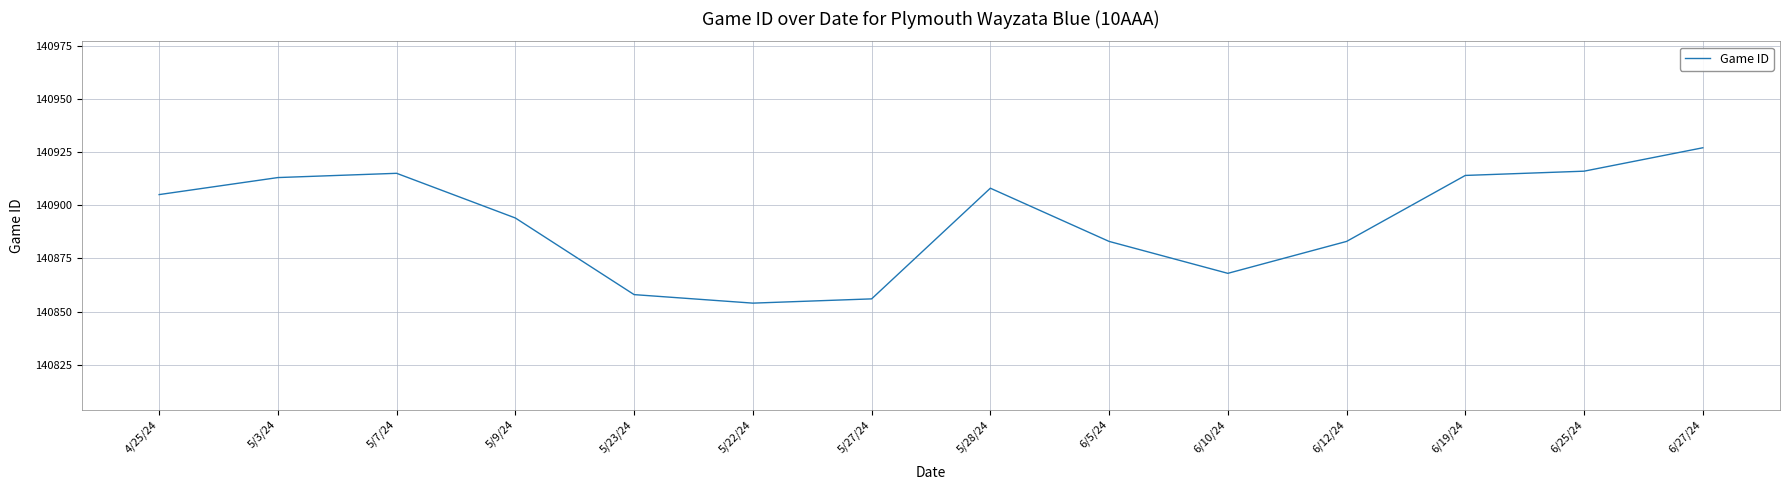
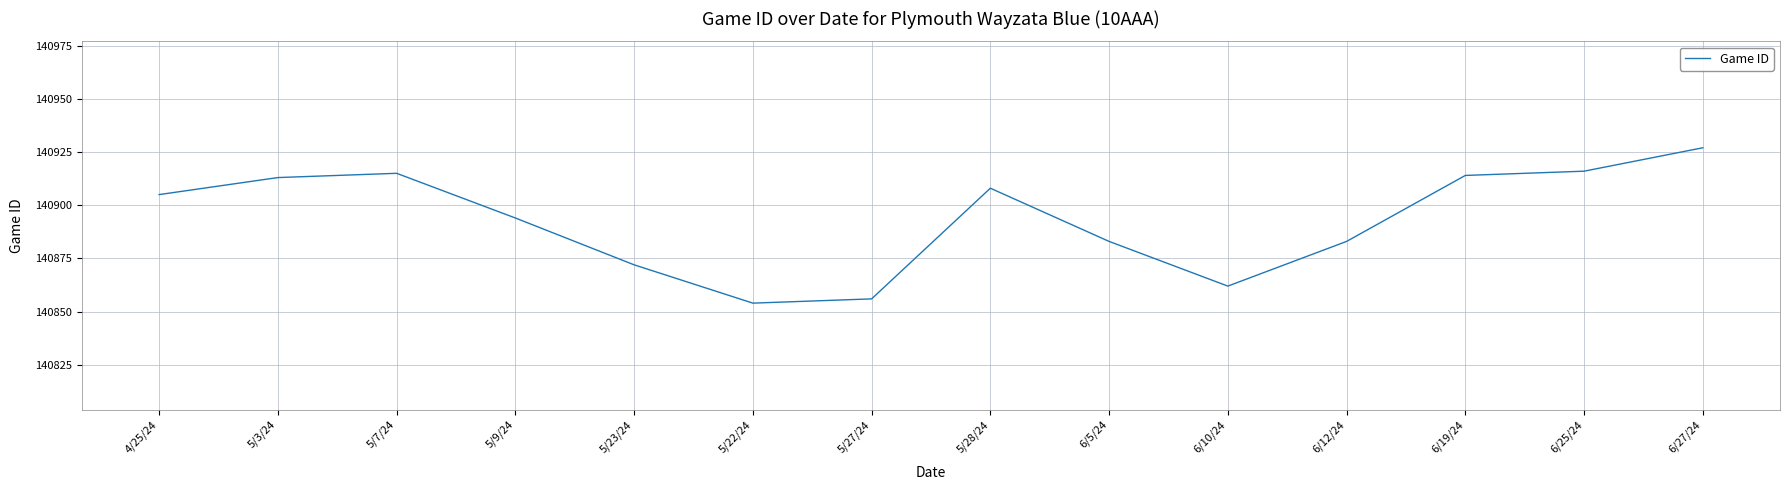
5/23/24: 140858 -> 140872
6/10/24: 140868 -> 140862
